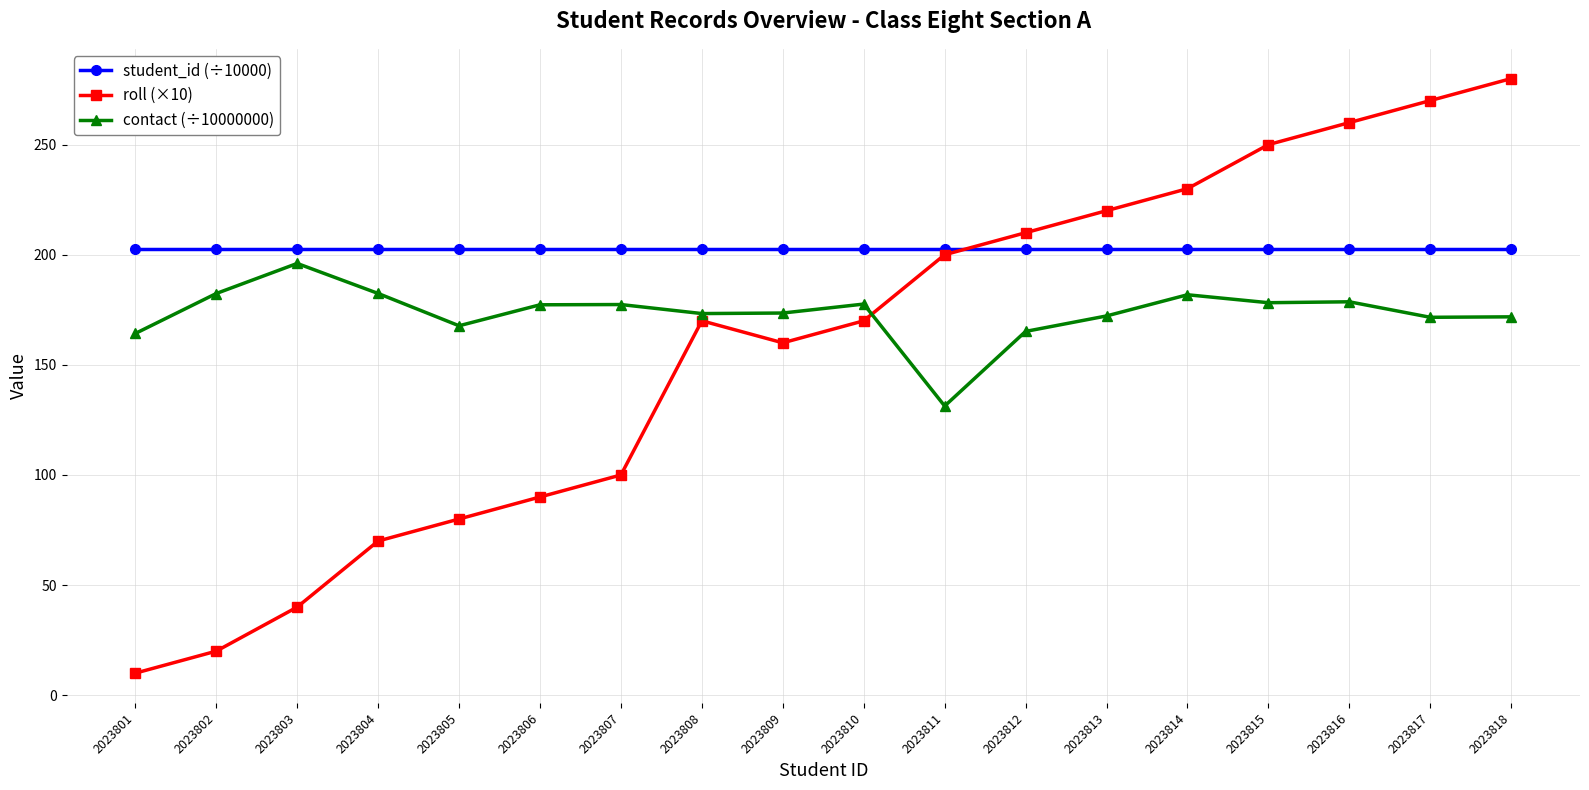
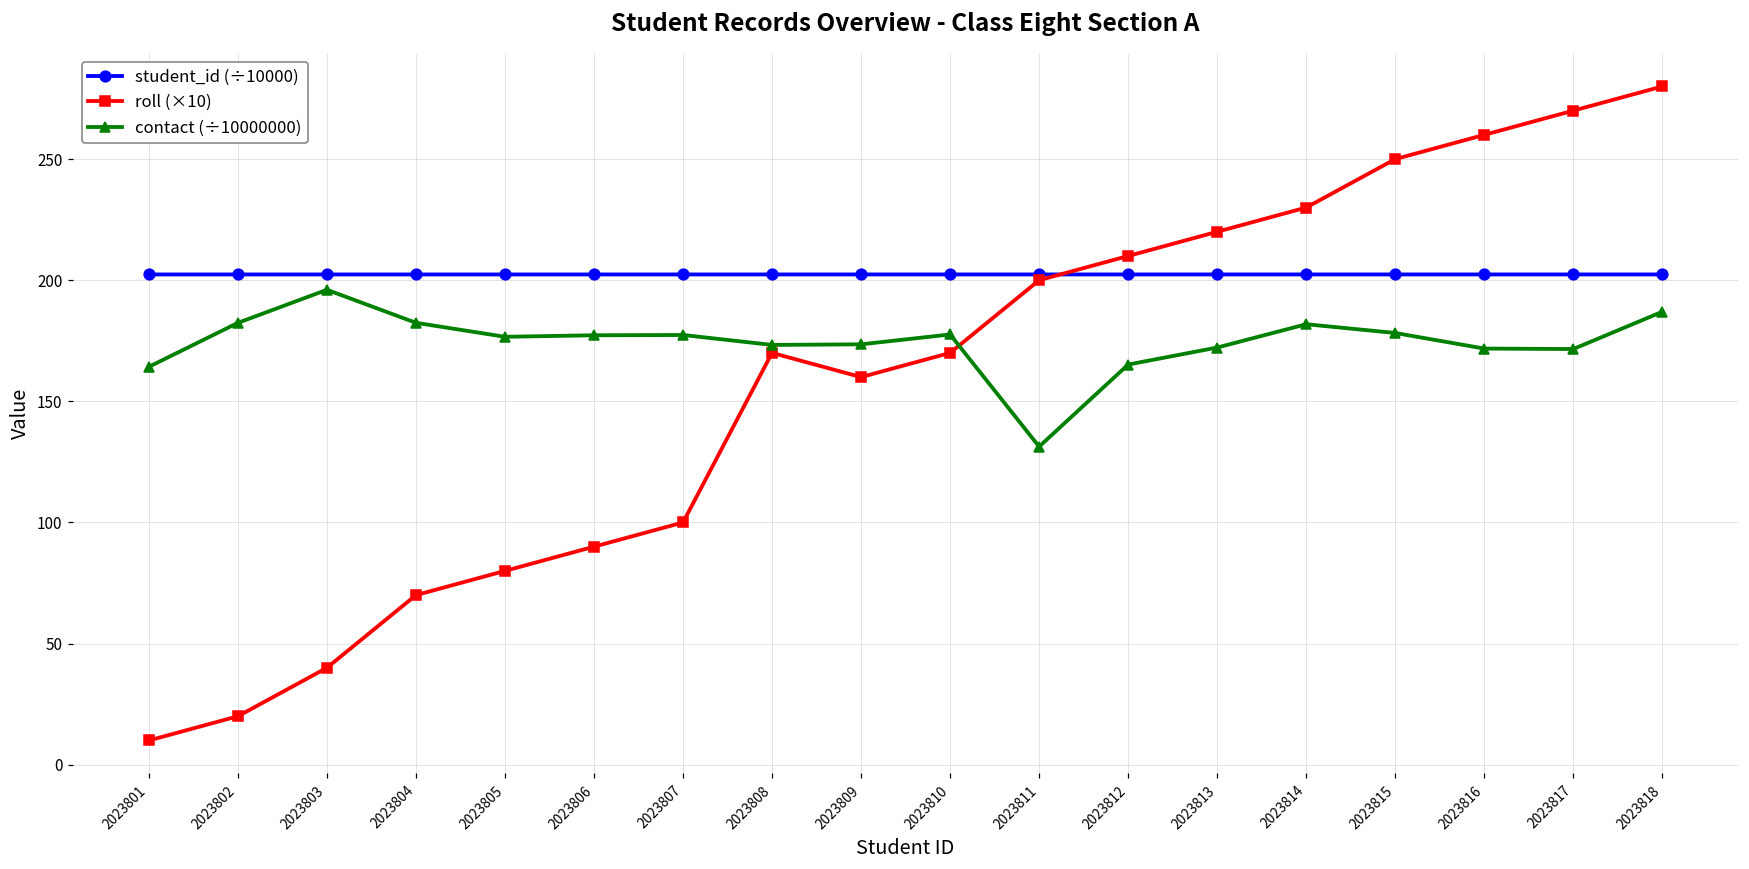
contact (÷10000000), 2023805: 168 -> 177
contact (÷10000000), 2023816: 179 -> 172
contact (÷10000000), 2023818: 172 -> 187
